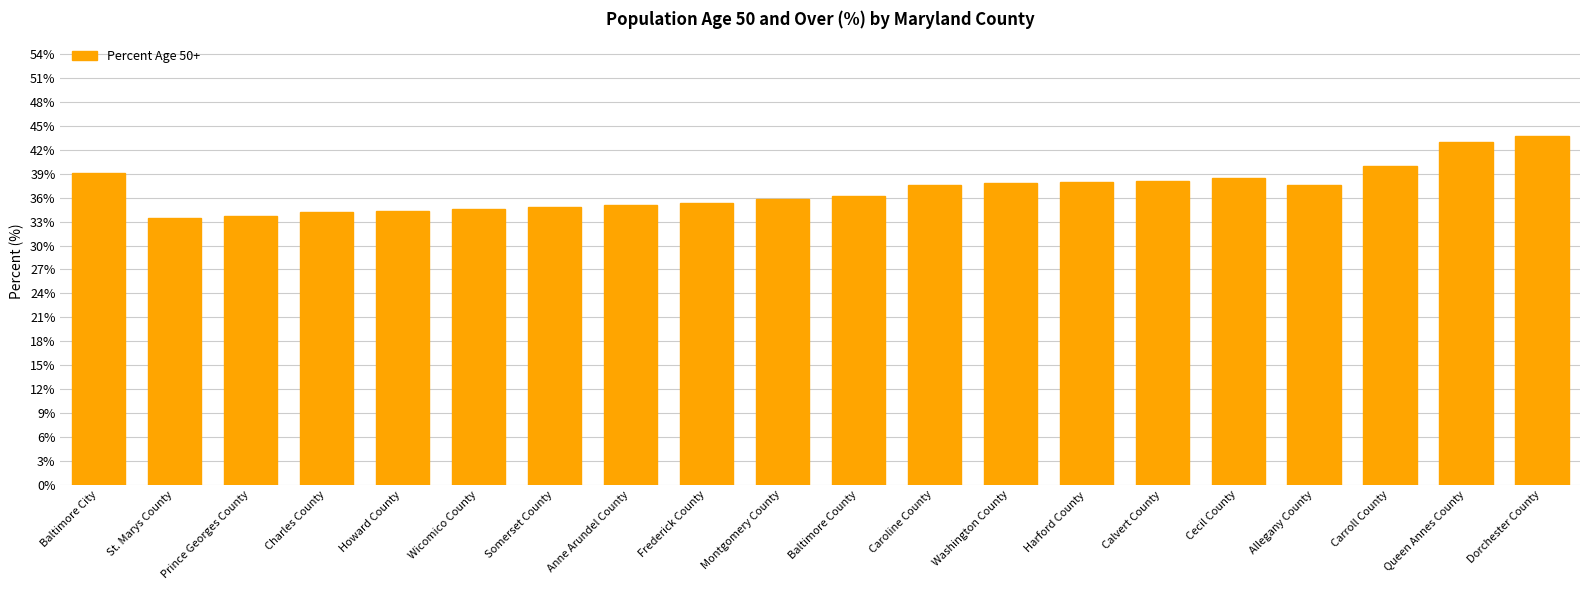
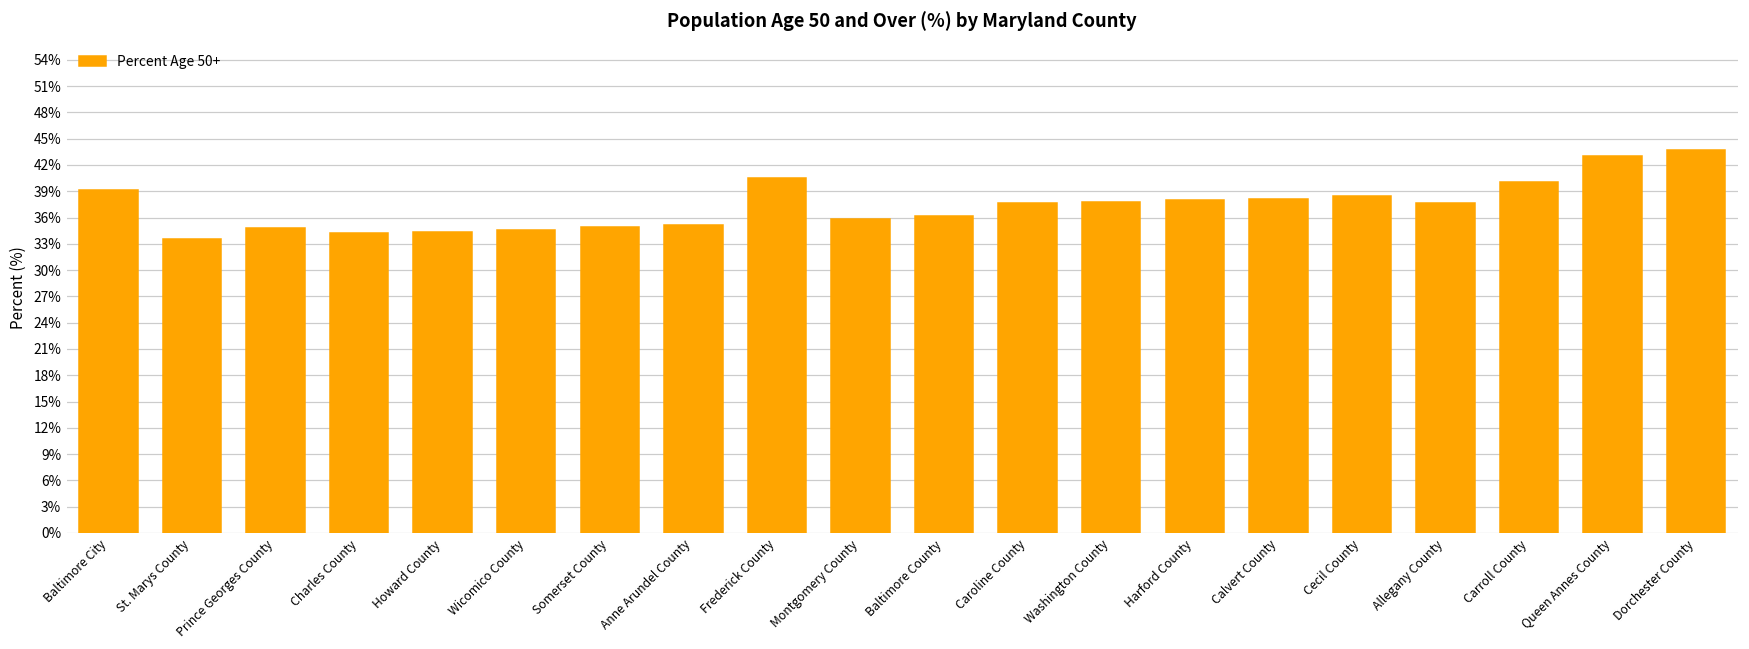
Prince Georges County: 34% -> 35%
Frederick County: 35% -> 41%
